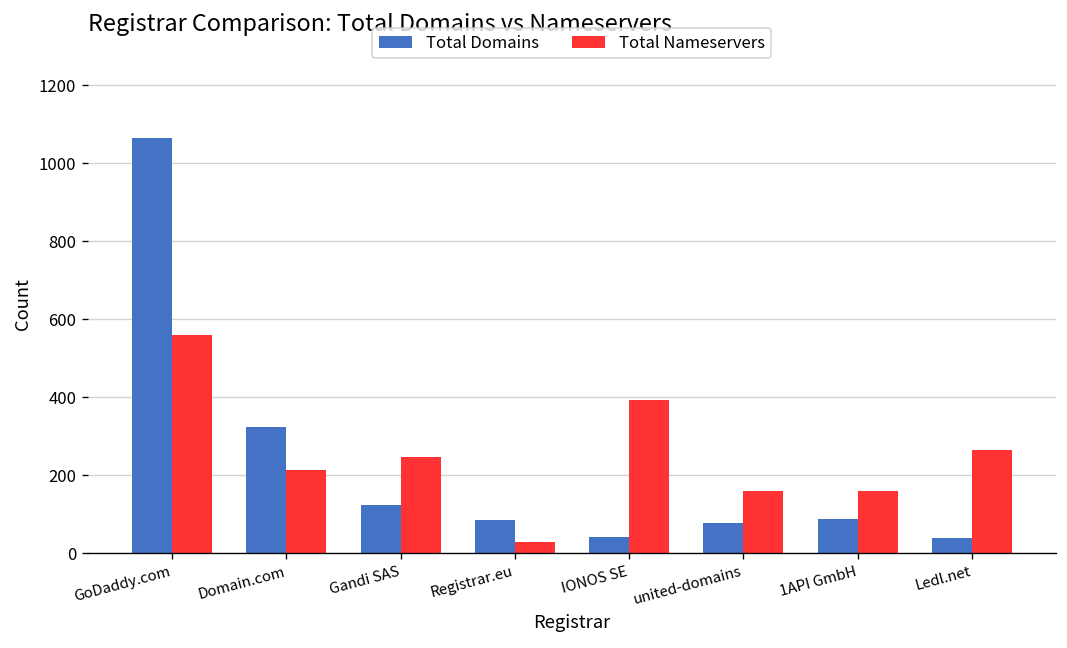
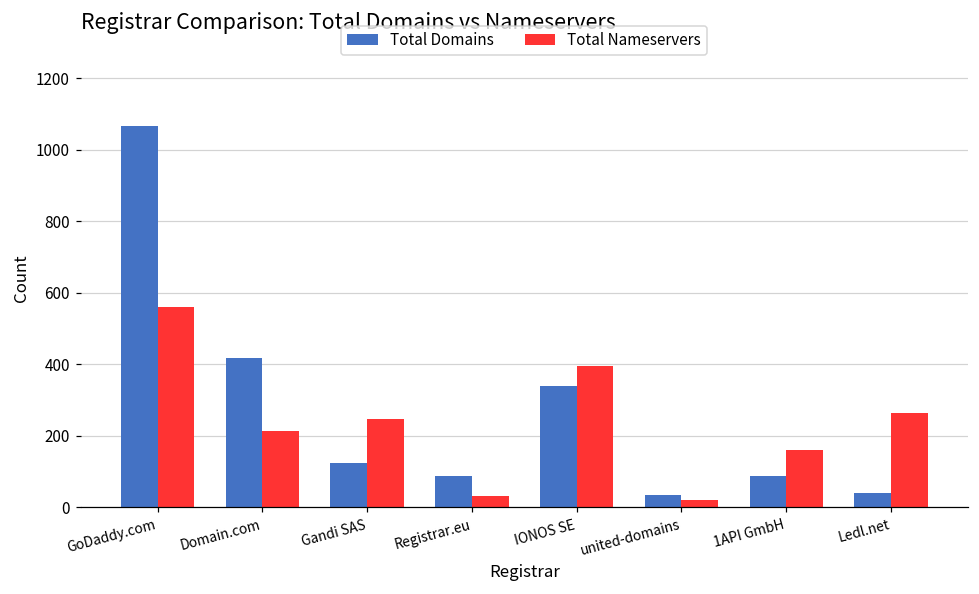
Total Domains, Domain.com: 330 -> 420
Total Domains, IONOS SE: 40 -> 340
Total Domains, united-domains: 80 -> 30
Total Nameservers, united-domains: 160 -> 20
